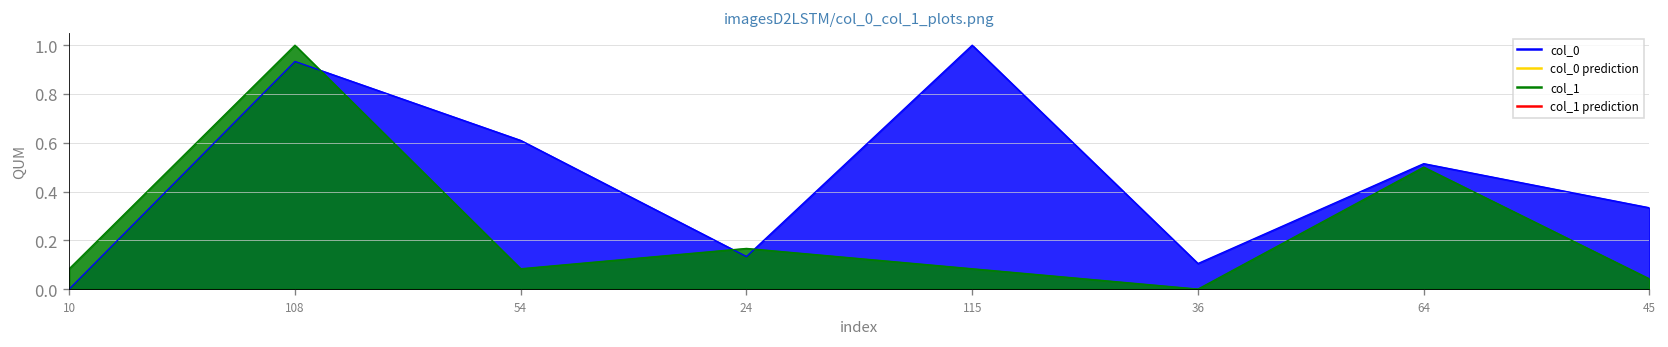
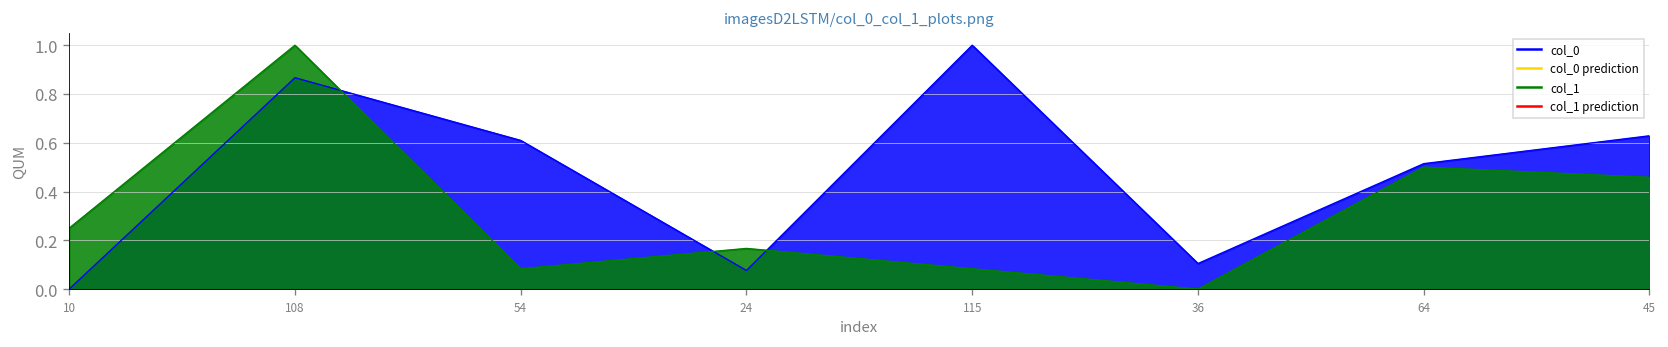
col_1, 10: 0.08 -> 0.25
col_0, 108: 0.93 -> 0.87
col_0, 24: 0.13 -> 0.08
col_0, 45: 0.33 -> 0.63
col_1, 45: 0.04 -> 0.46
